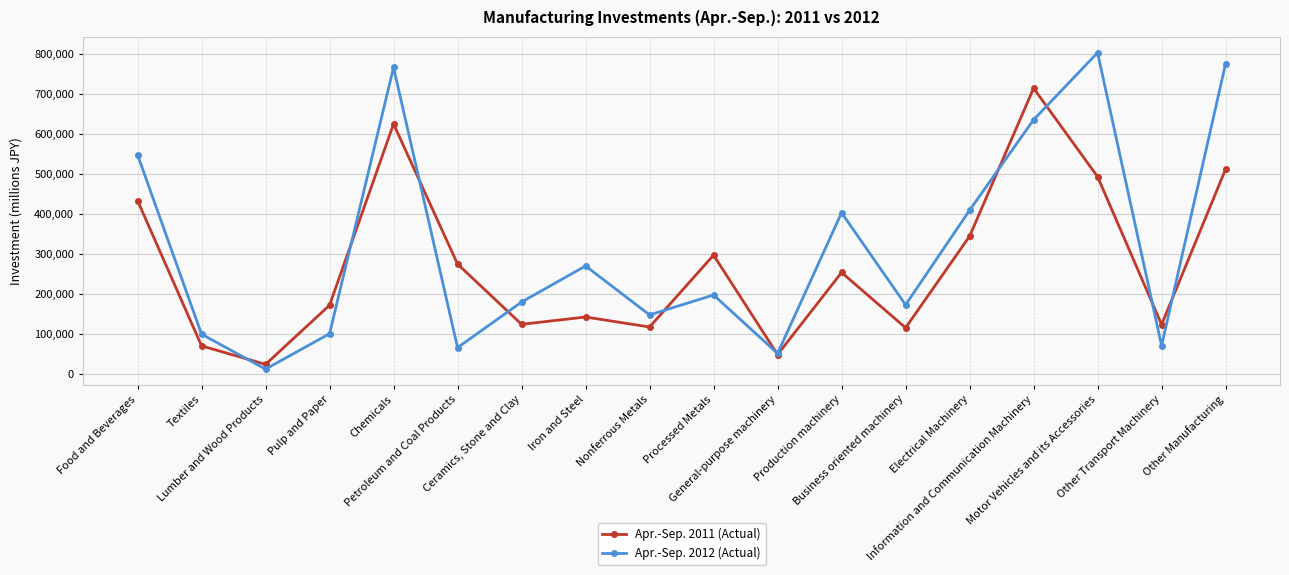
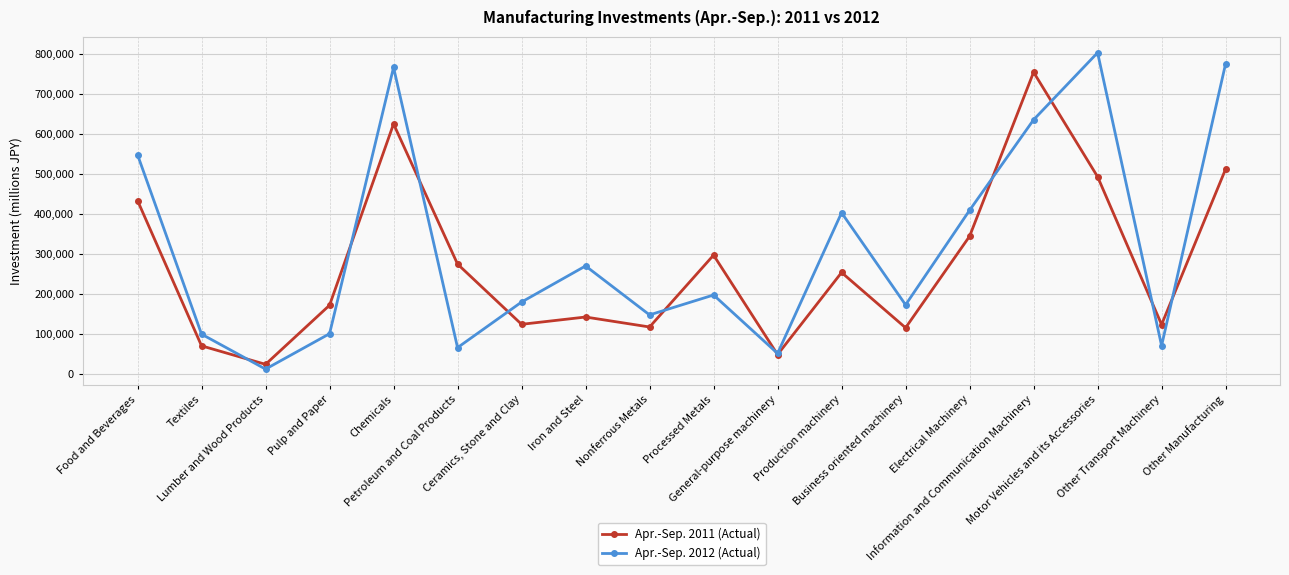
Apr.-Sep. 2011 (Actual), Information and Communication Machinery: 710,000 -> 750,000
